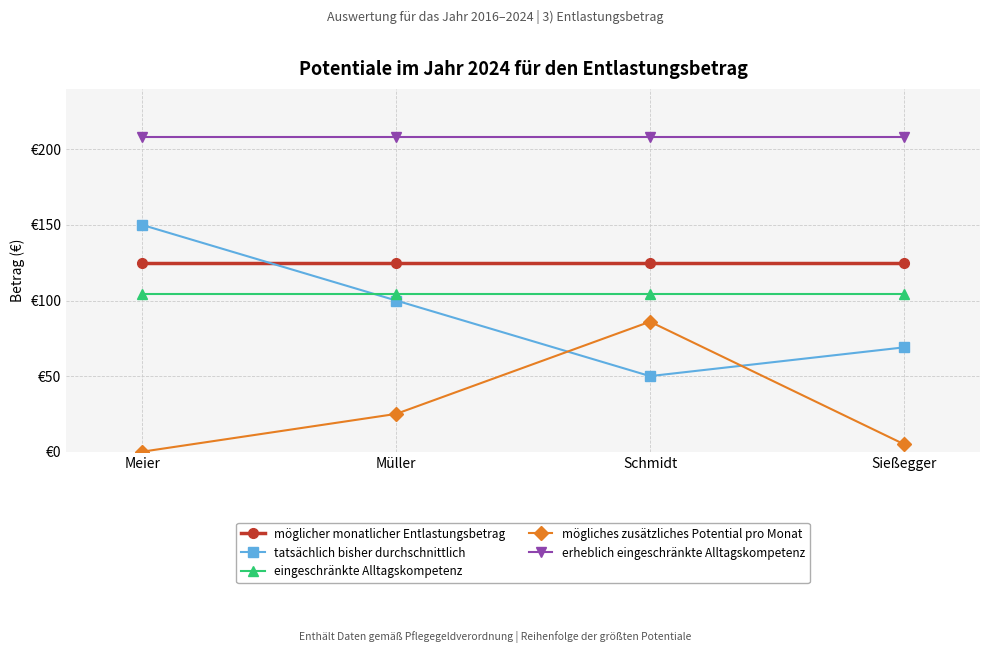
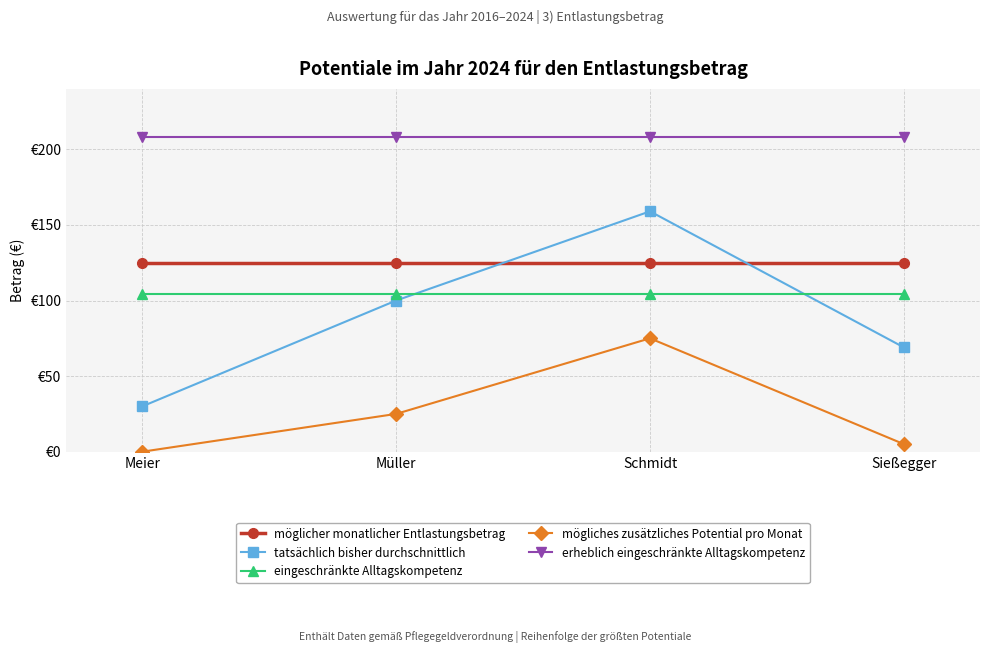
tatsächlich bisher durchschnittlich, Meier: €150 -> €30
tatsächlich bisher durchschnittlich, Schmidt: €50 -> €159
mögliches zusätzliches Potential pro Monat, Schmidt: €86 -> €75
